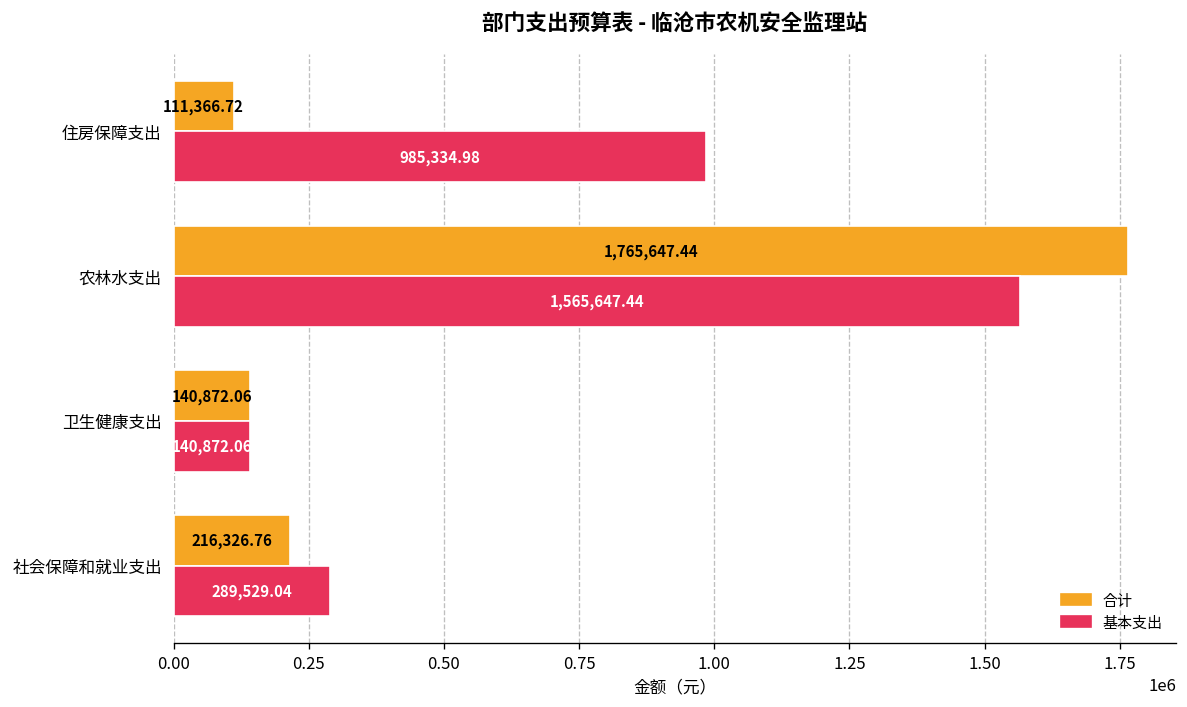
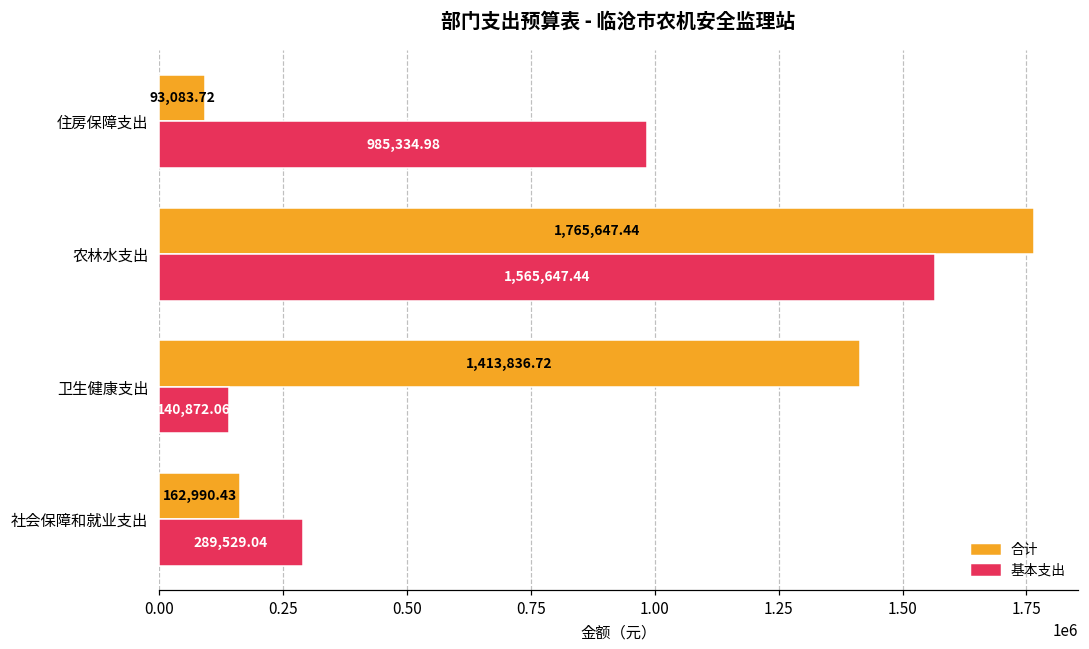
合计, 住房保障支出: 111,366.72 -> 93,083.72
合计, 卫生健康支出: 140,872.06 -> 1,413,836.72
合计, 社会保障和就业支出: 216,326.76 -> 162,990.43
